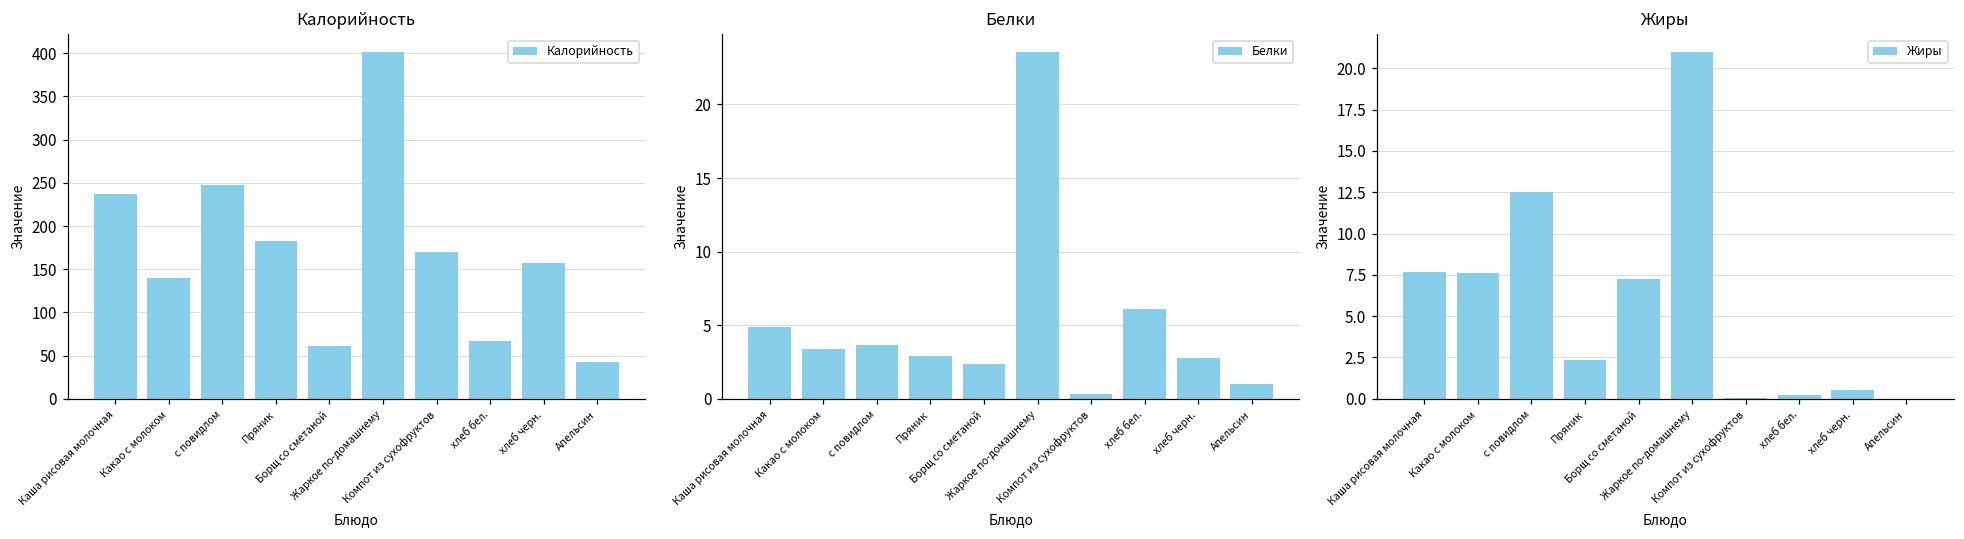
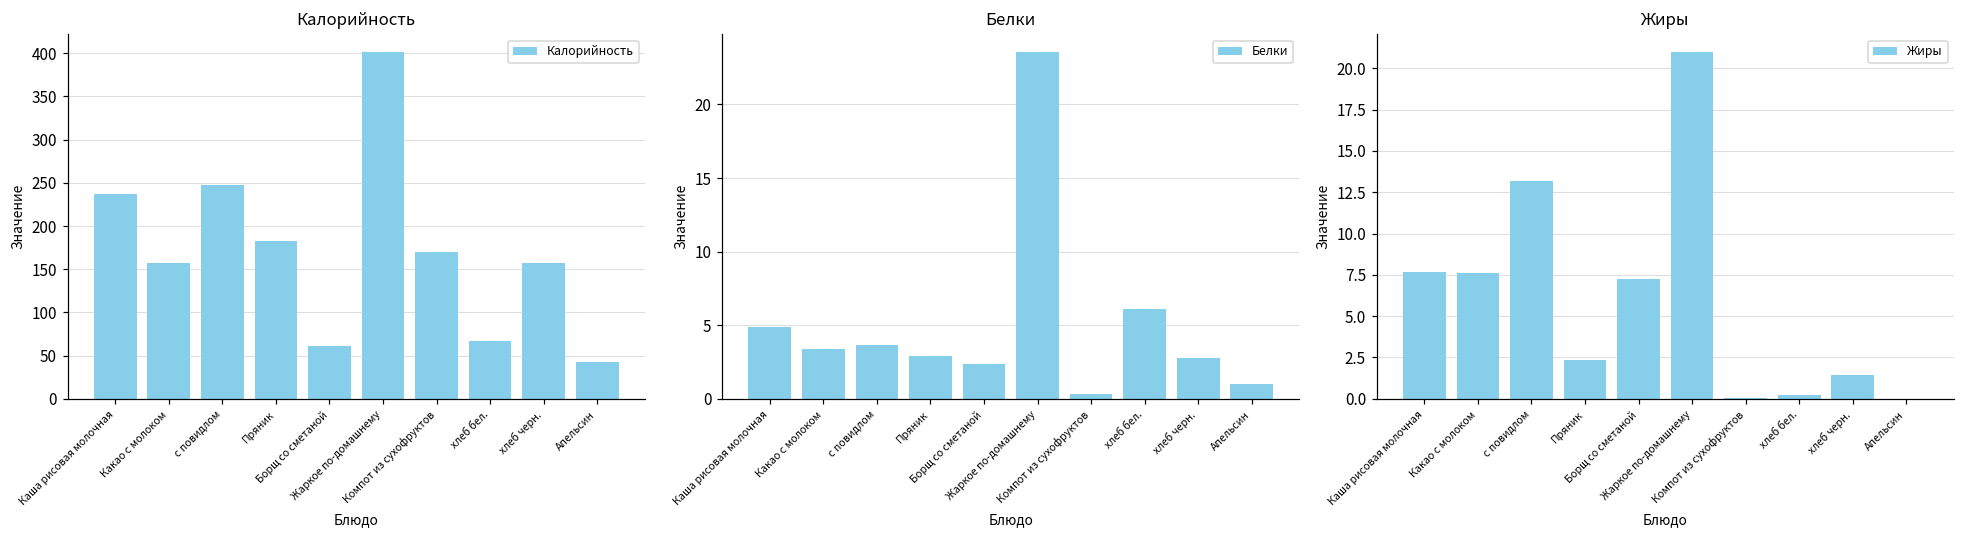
Калорийность, Какао с молоком: 140 -> 160
Жиры, с повидлом: 12.5 -> 13.2
Жиры, хлеб черн.: 0.6 -> 1.4
